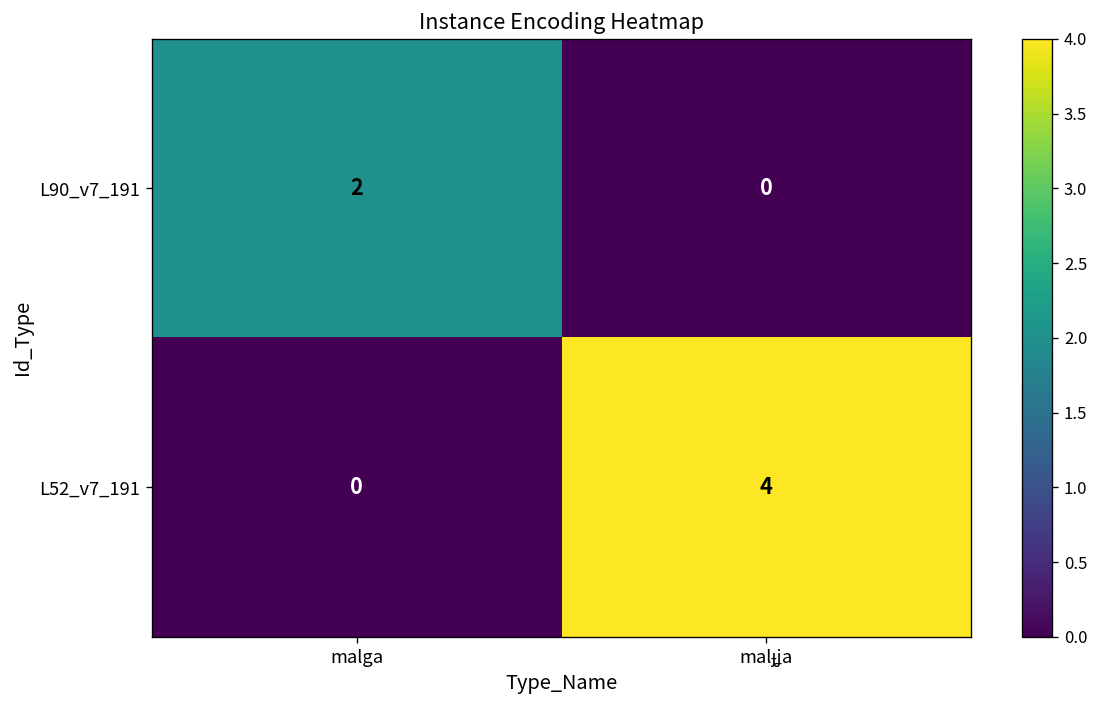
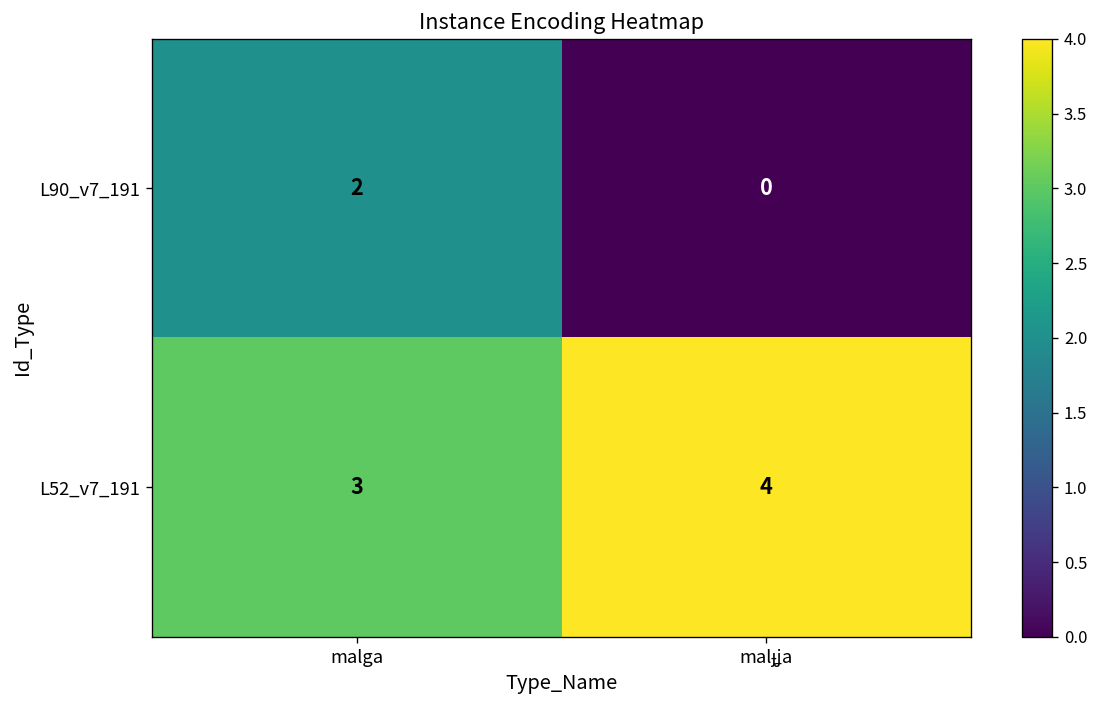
L52_v7_191, malga: 0 -> 3
